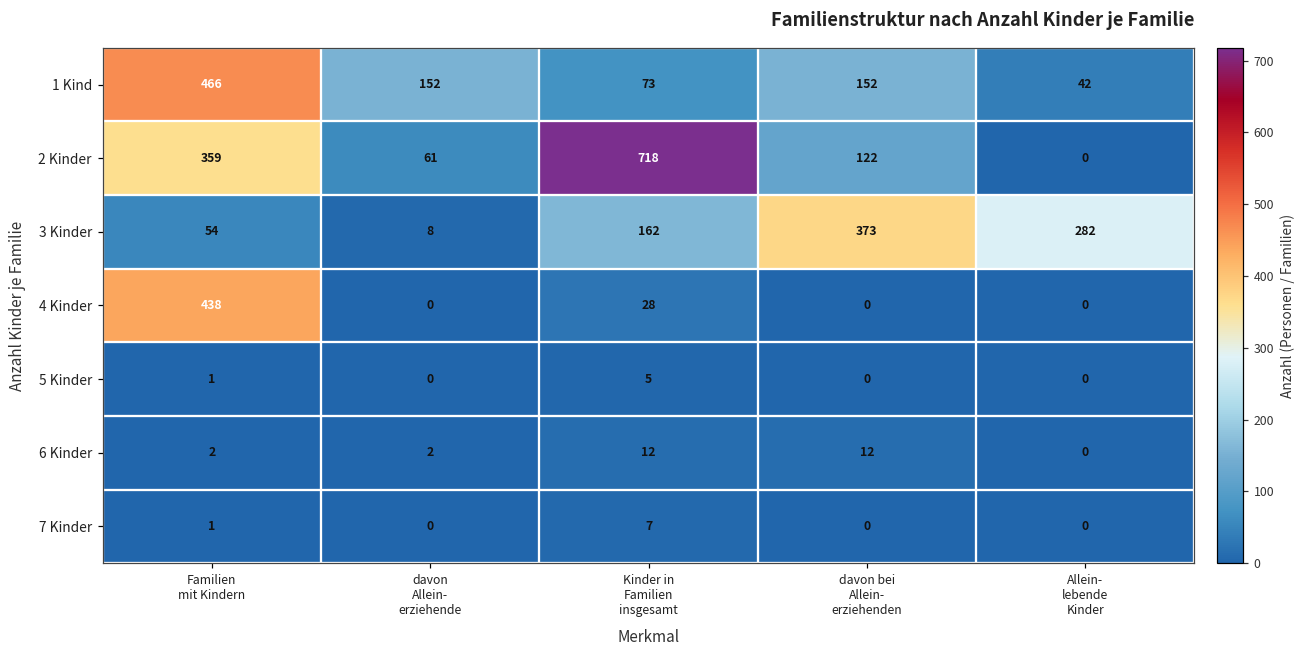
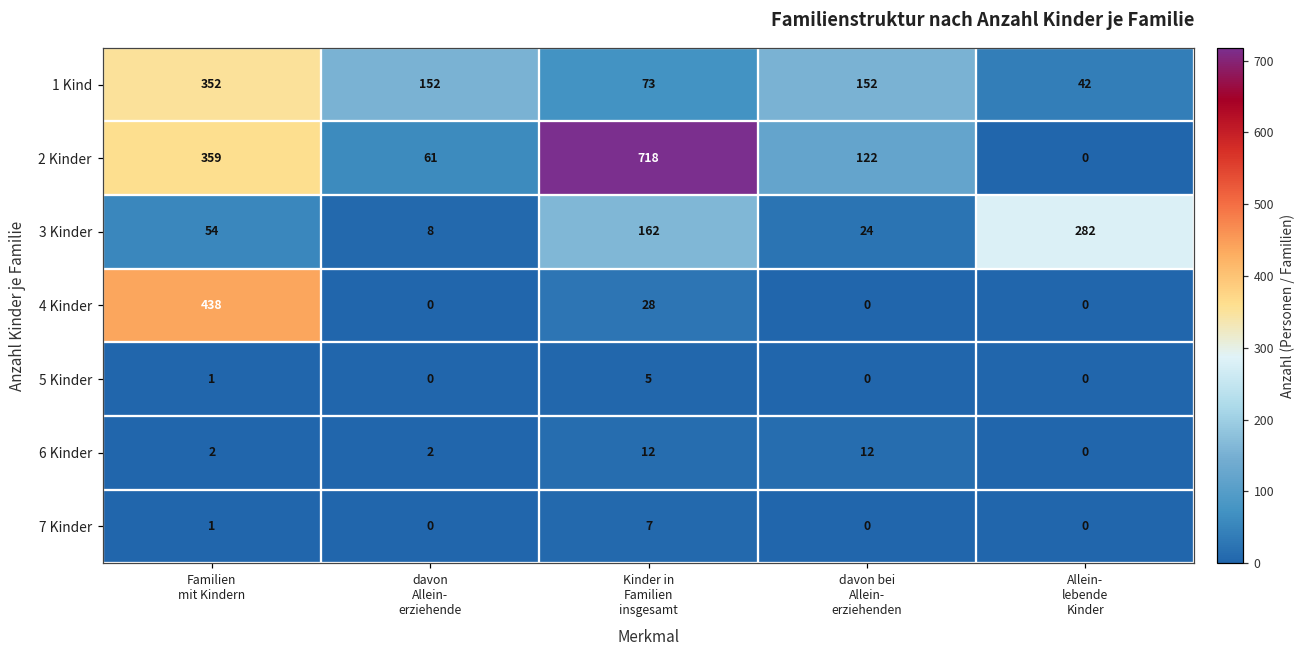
1 Kind, Familien mit Kindern: 466 -> 352
3 Kinder, davon bei Allein- erziehenden: 373 -> 24
